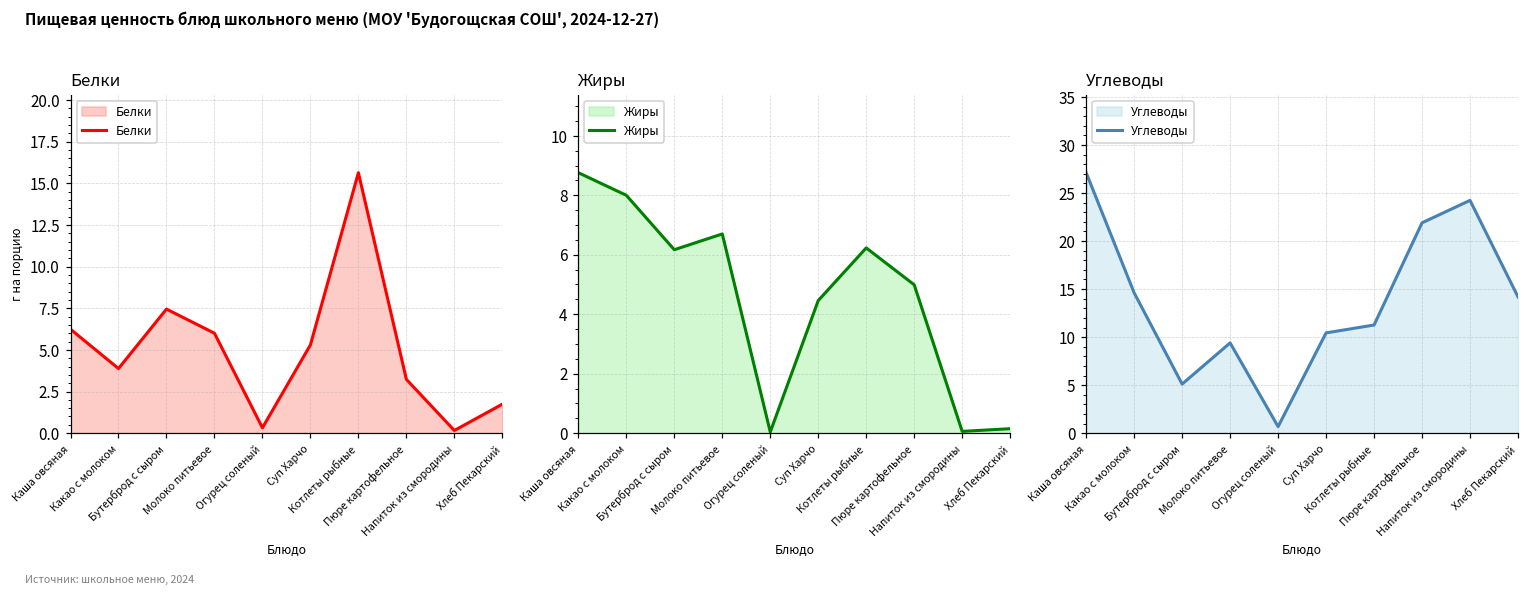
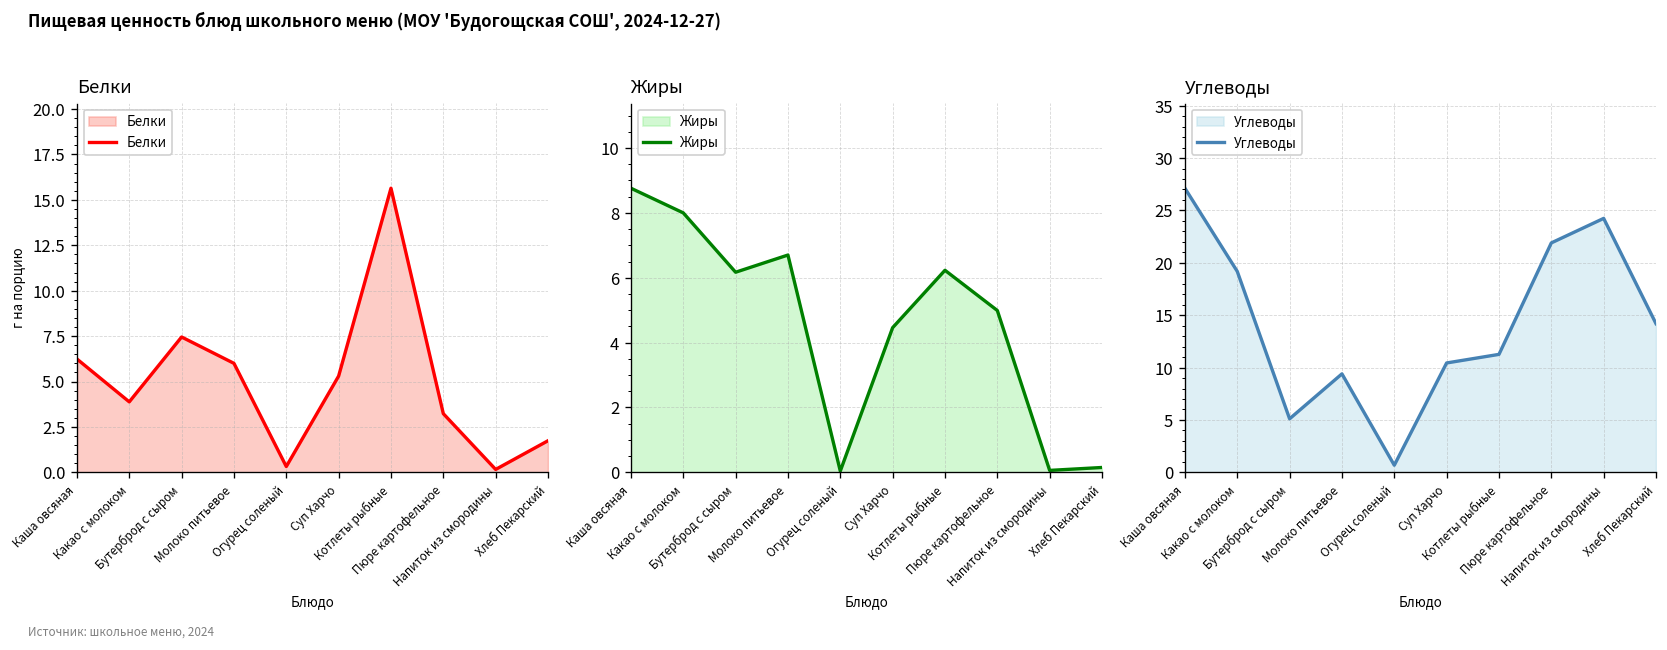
Углеводы, Какао с молоком: 15 -> 19
